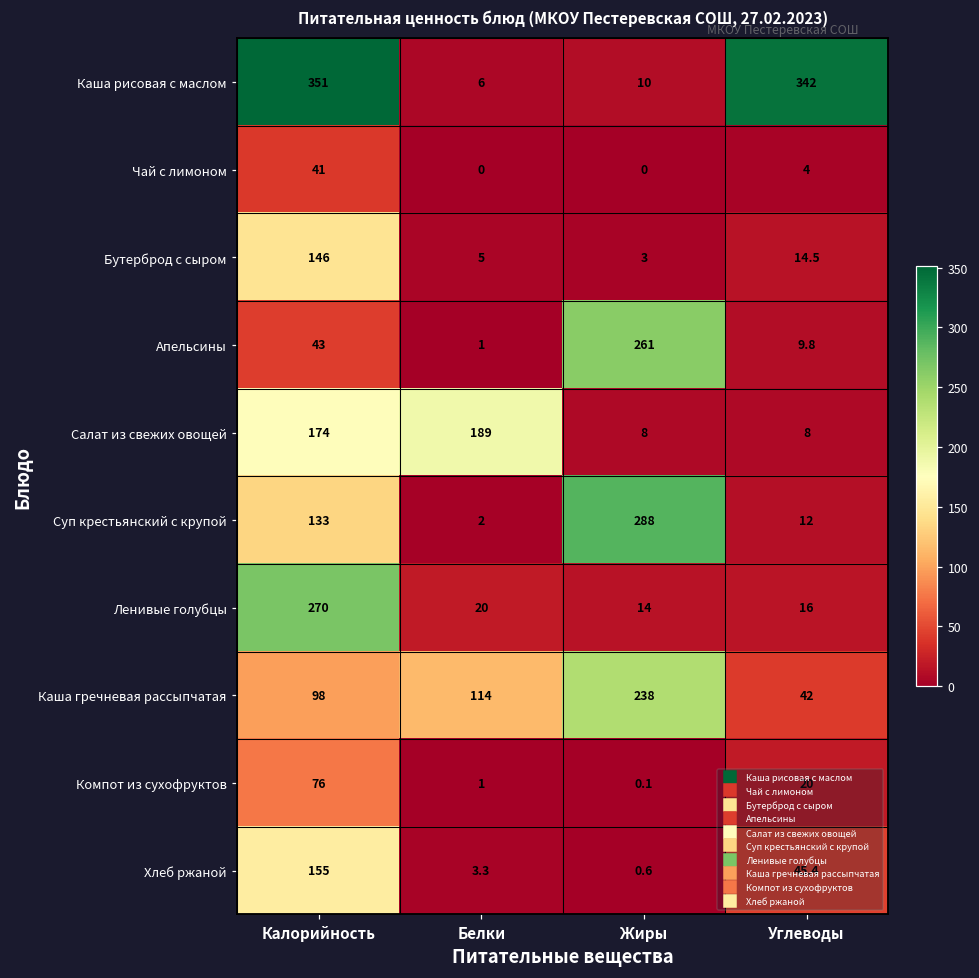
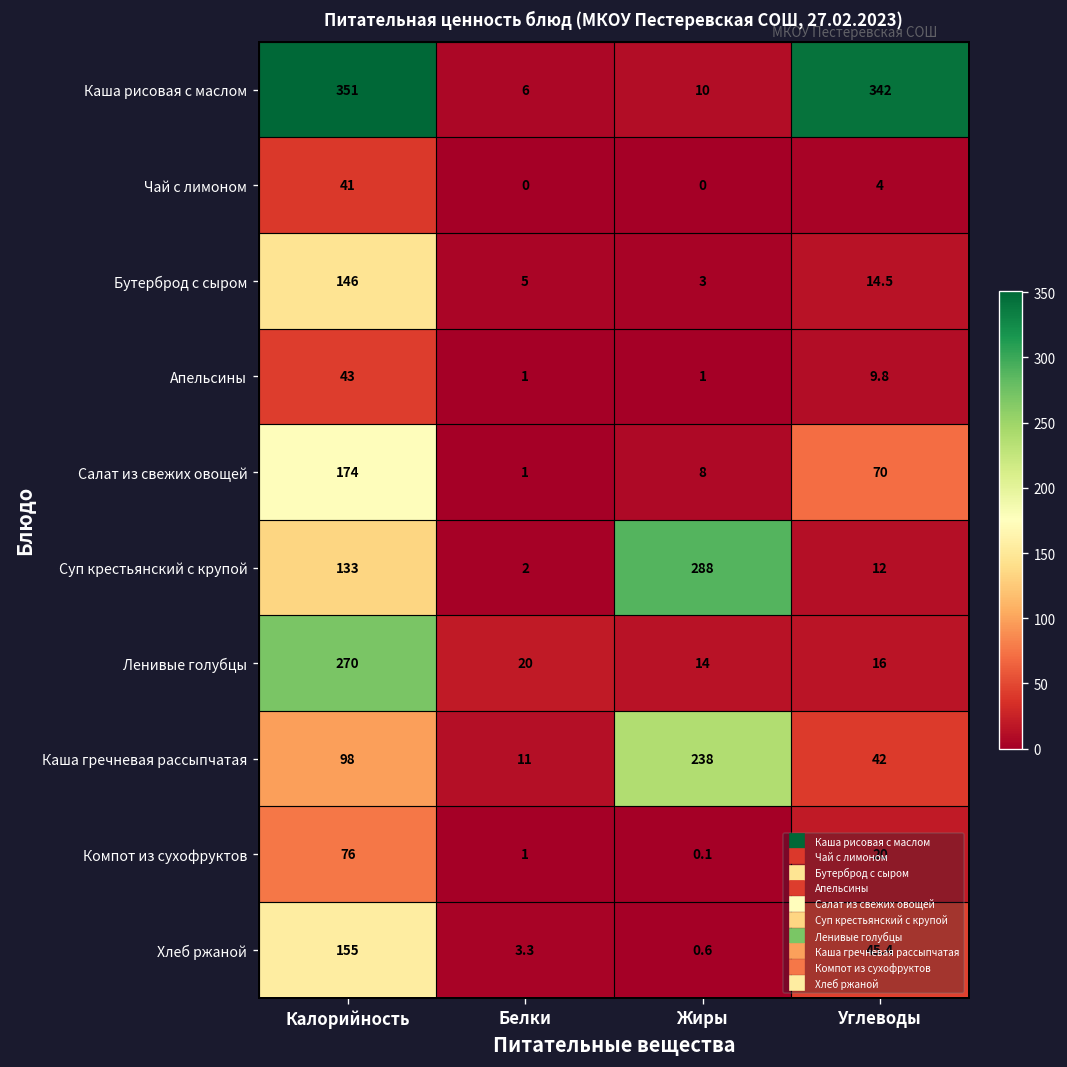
Апельсины, Жиры: 261 -> 1
Салат из свежих овощей, Белки: 189 -> 1
Салат из свежих овощей, Углеводы: 8 -> 70
Каша гречневая рассыпчатая, Белки: 114 -> 11
